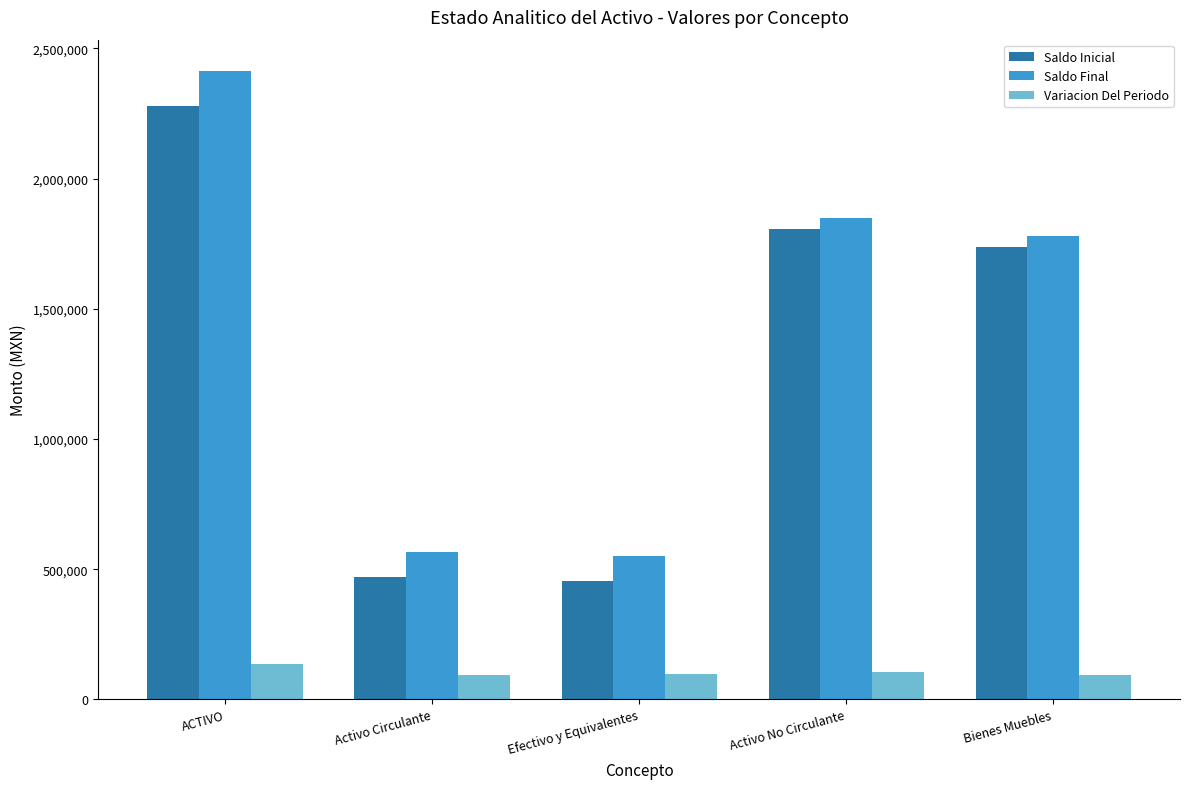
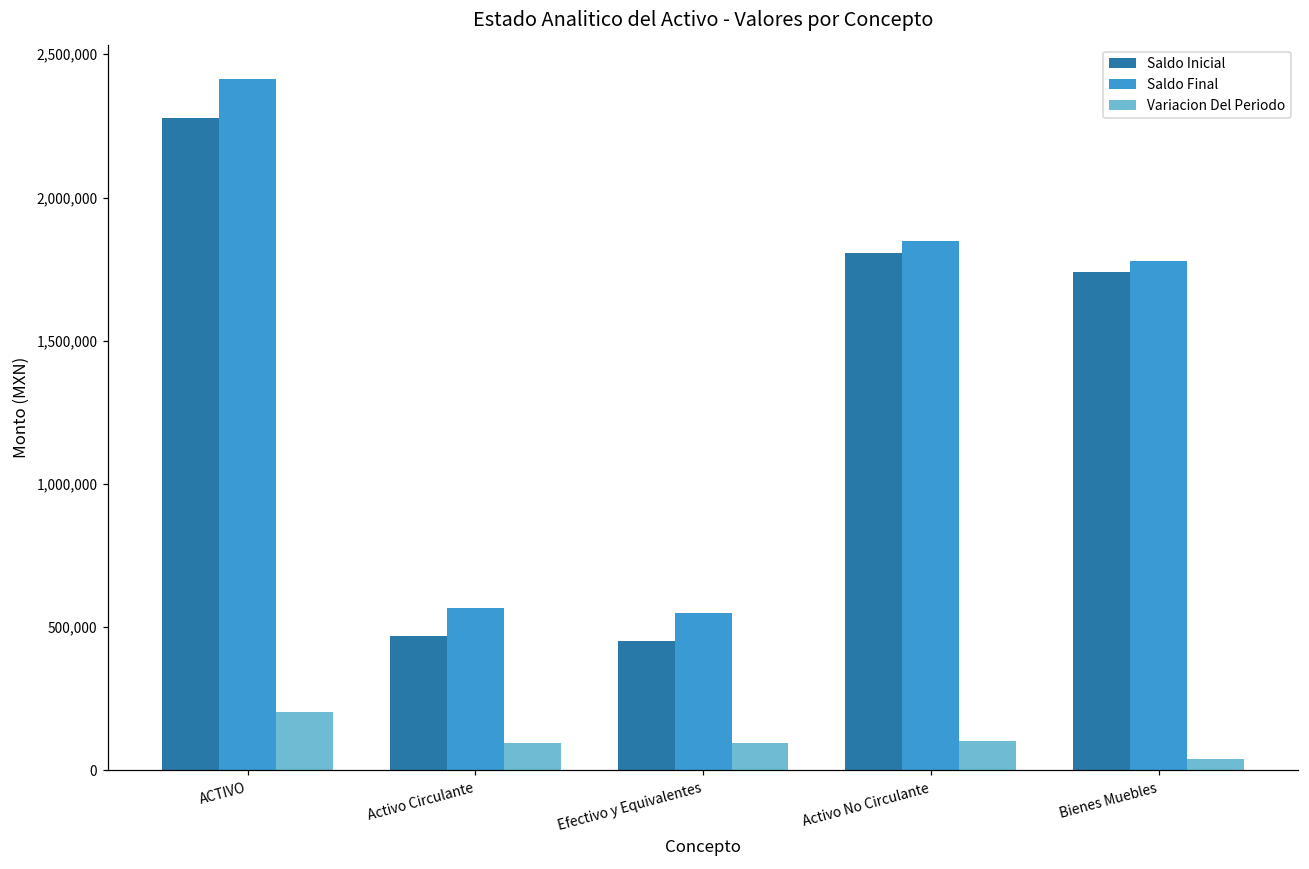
Variacion Del Periodo, ACTIVO: 130,000 -> 210,000
Variacion Del Periodo, Bienes Muebles: 90,000 -> 40,000
